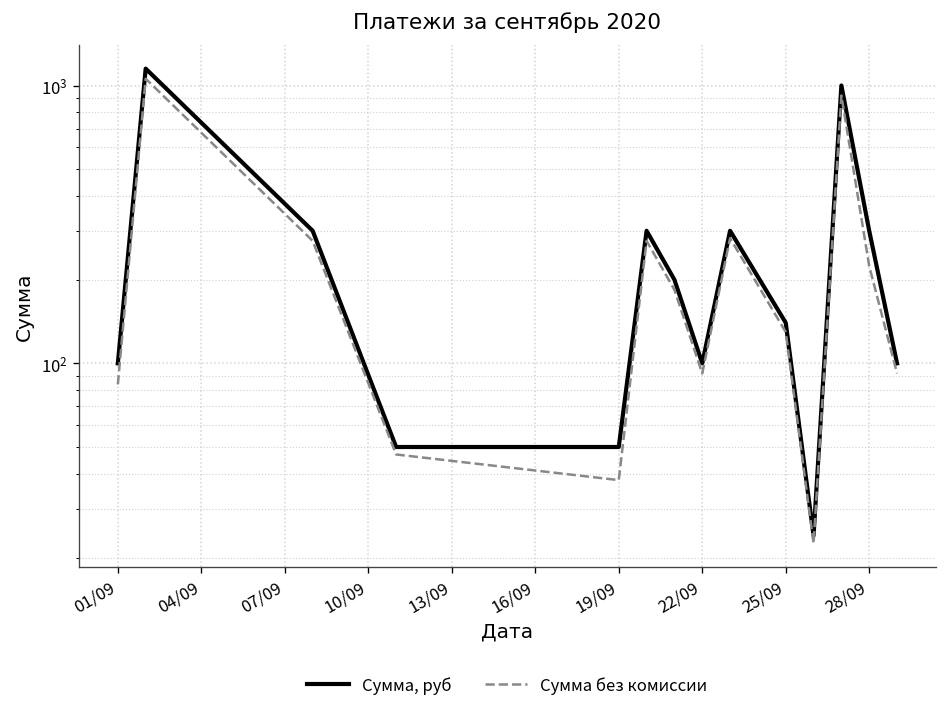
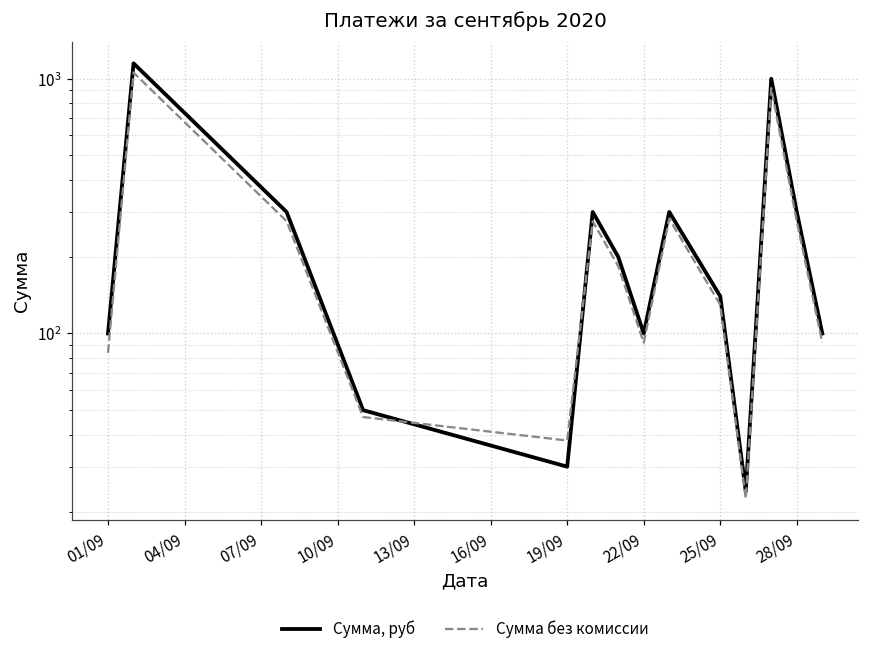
Сумма, руб, 19/09: 50 -> 30
Сумма без комиссии, 28/09: 220 -> 280
